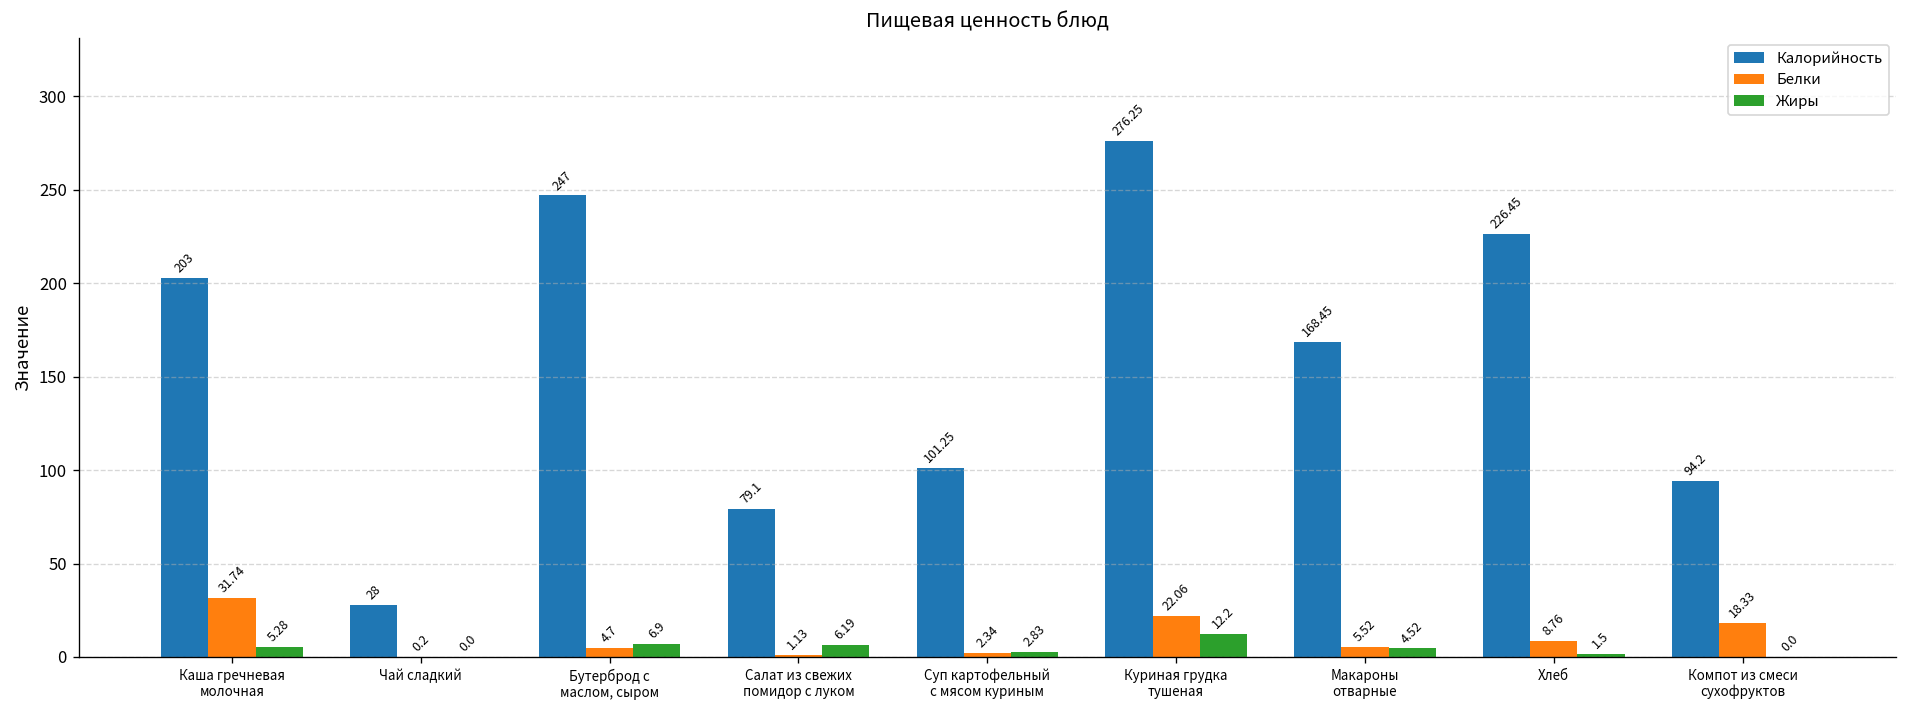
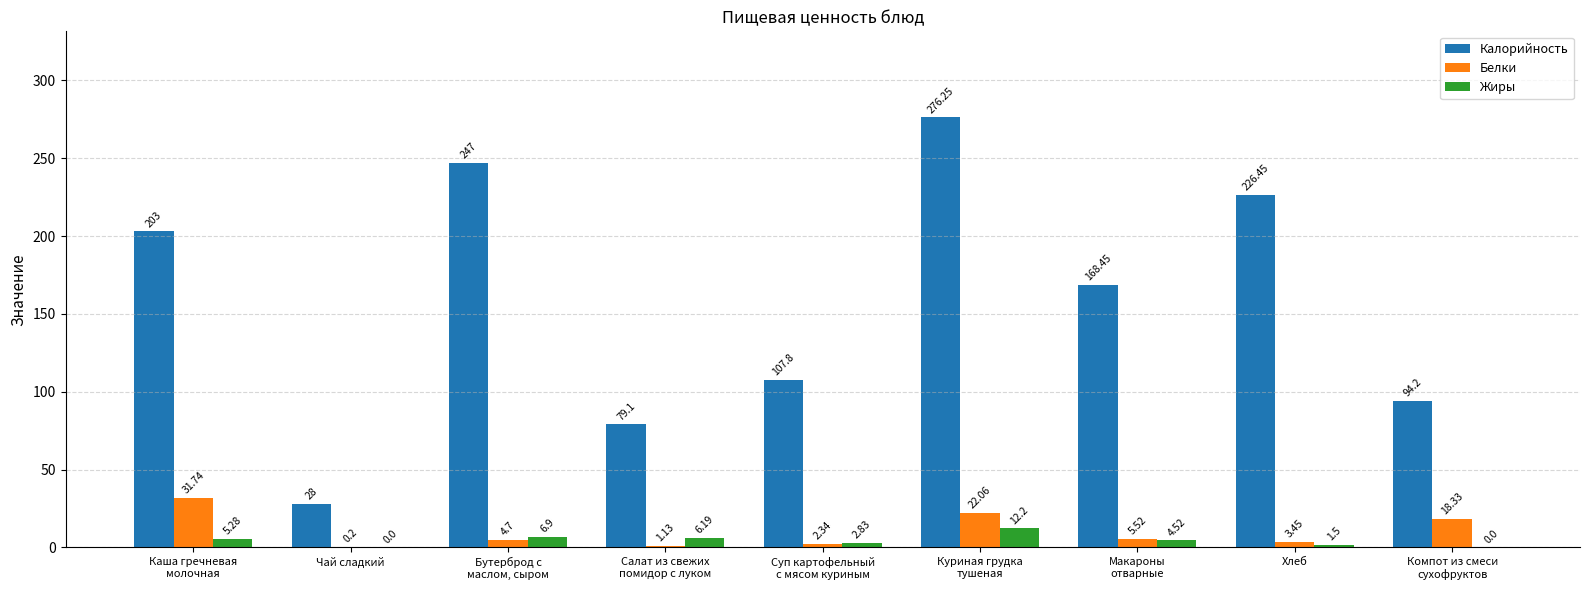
Калорийность, Суп картофельный с мясом куриным: 101.25 -> 107.8
Белки, Хлеб: 8.76 -> 3.45
